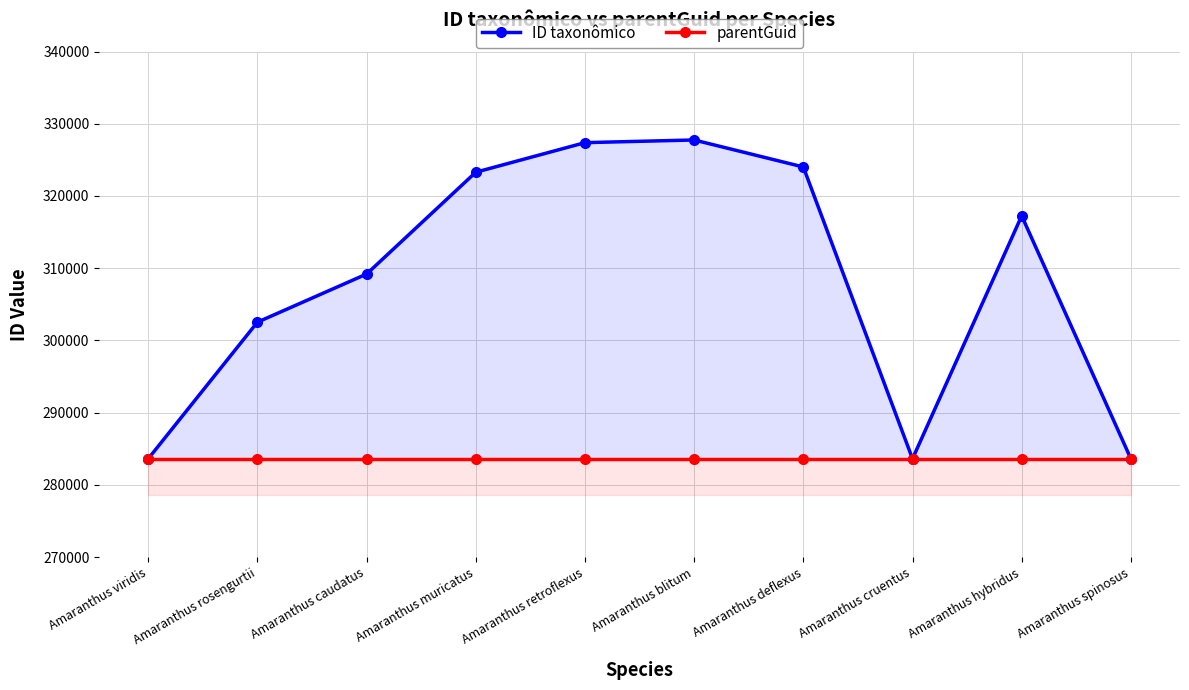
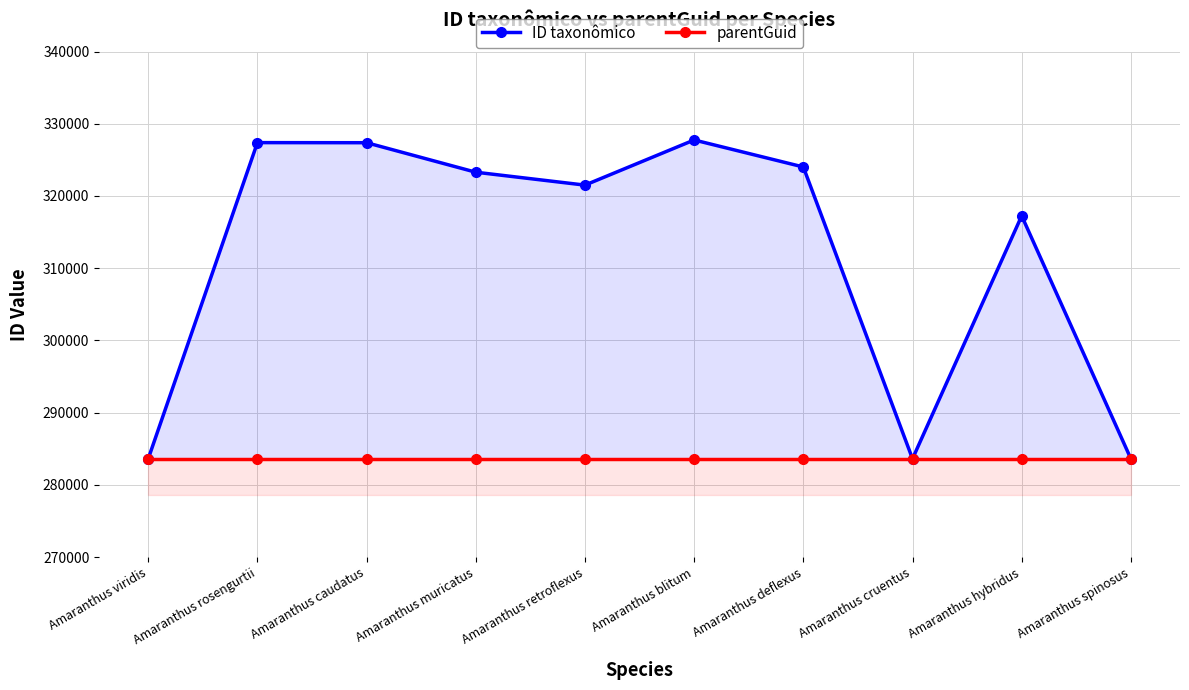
ID taxonômico, Amaranthus rosengurtii: 303000 -> 327000
ID taxonômico, Amaranthus caudatus: 309000 -> 327000
ID taxonômico, Amaranthus retroflexus: 327000 -> 322000
